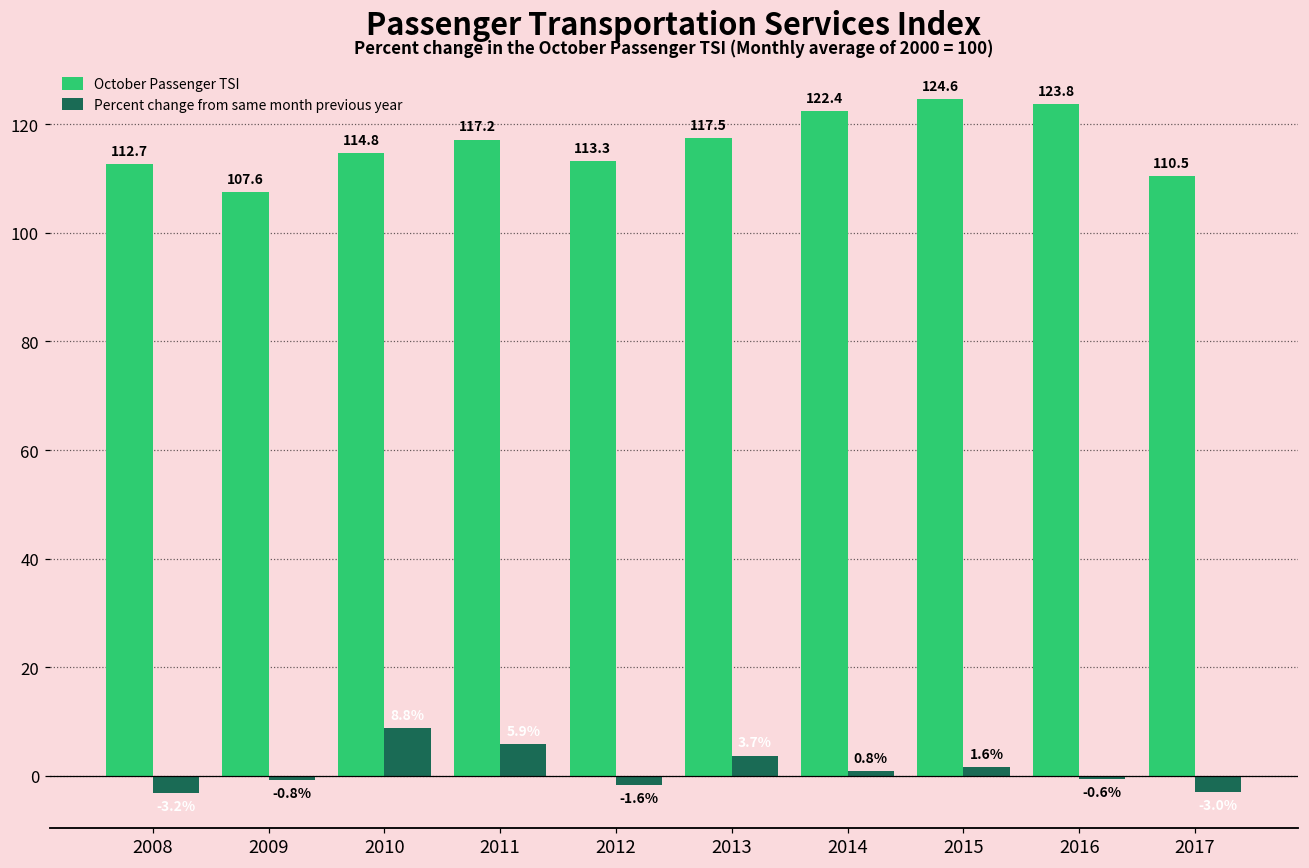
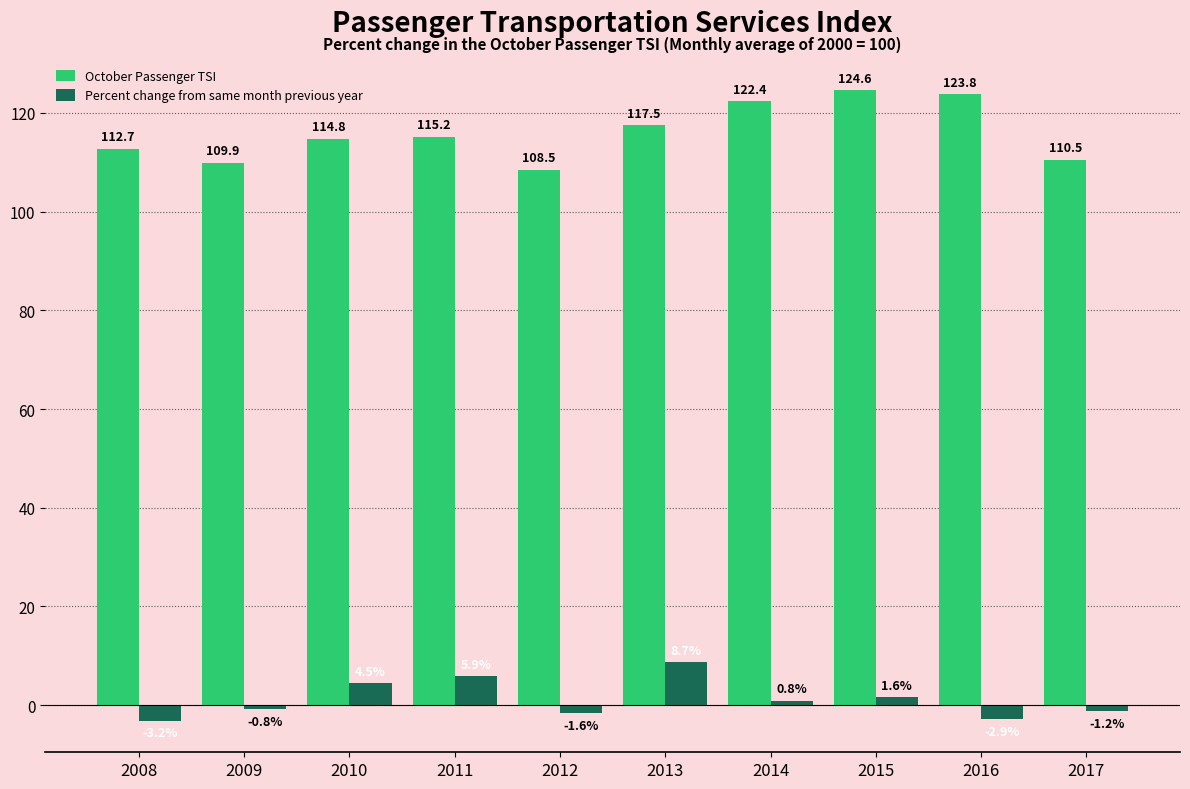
October Passenger TSI, 2009: 107.6 -> 109.9
Percent change from same month previous year, 2010: 9 -> 4
October Passenger TSI, 2011: 117.2 -> 115.2
October Passenger TSI, 2012: 113.3 -> 108.5
Percent change from same month previous year, 2013: 4 -> 9
Percent change from same month previous year, 2016: -1 -> -3
Percent change from same month previous year, 2017: -3 -> -1
